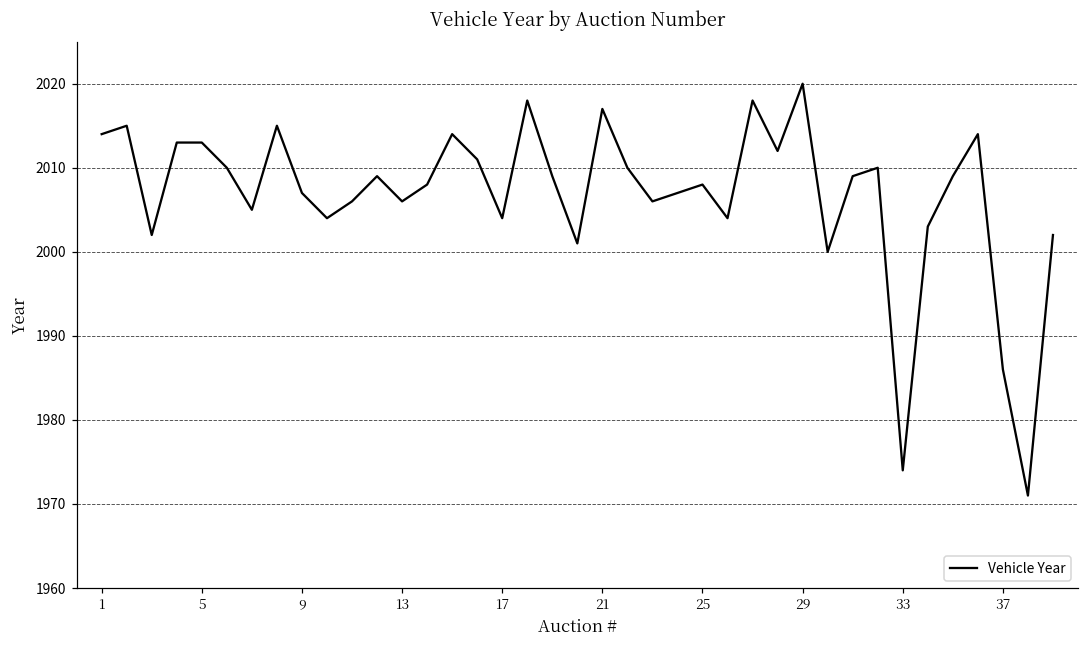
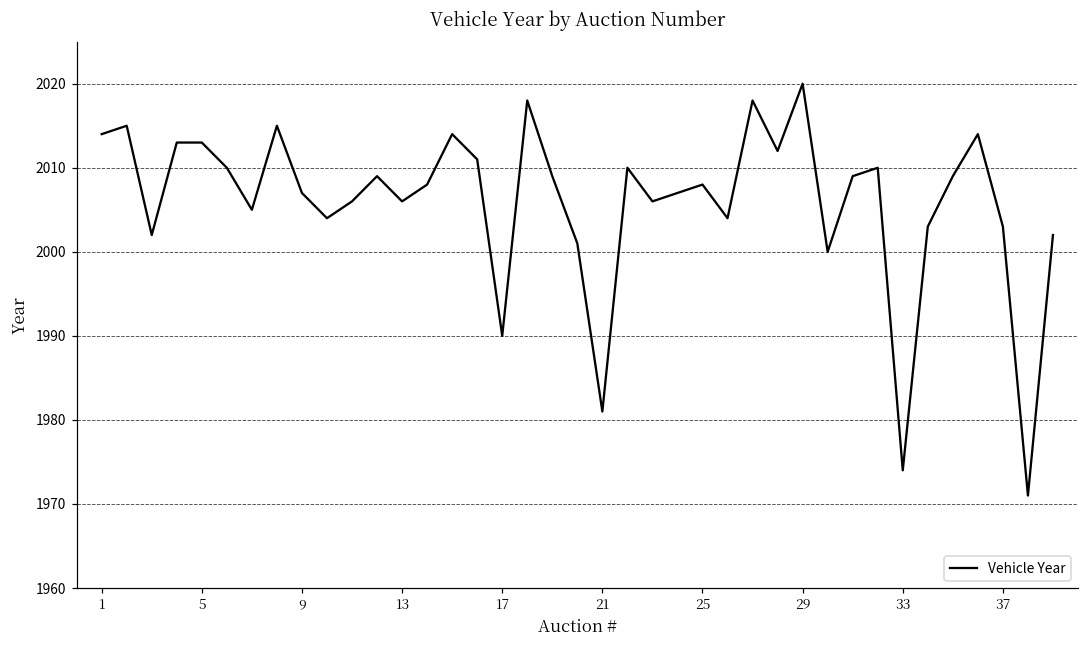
17: 2004 -> 1990
21: 2017 -> 1981
37: 1986 -> 2003
